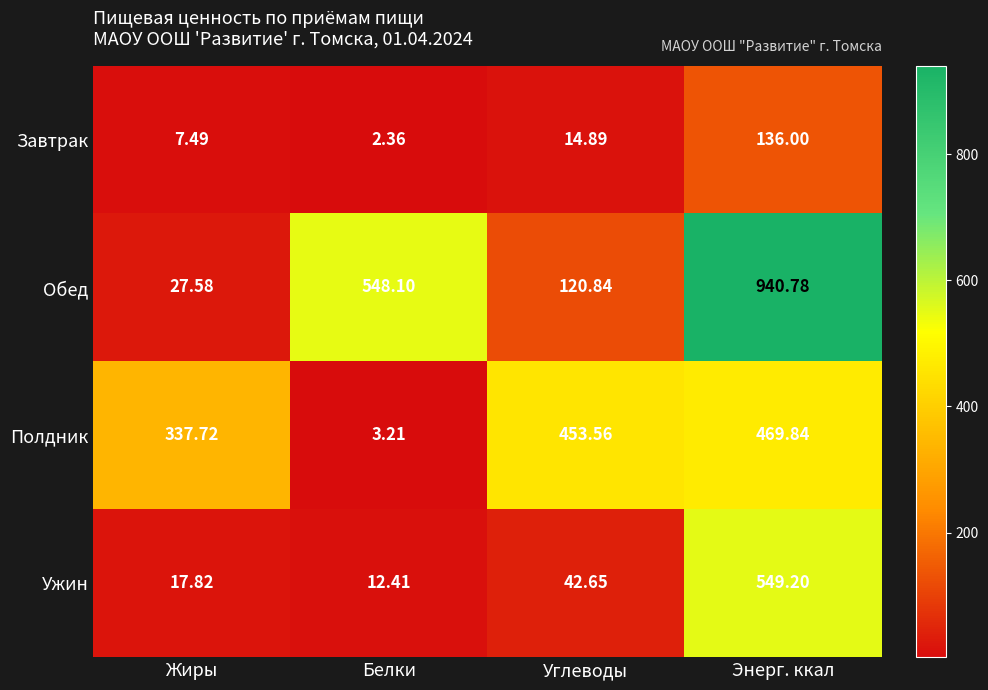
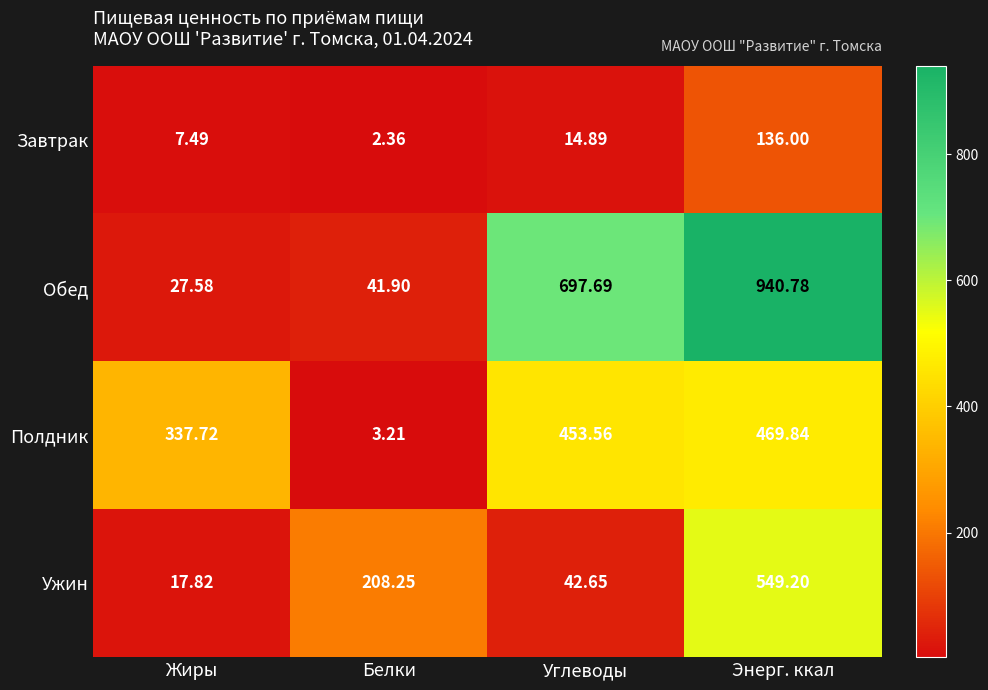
Обед, Белки: 548.10 -> 41.90
Обед, Углеводы: 120.84 -> 697.69
Ужин, Белки: 12.41 -> 208.25
